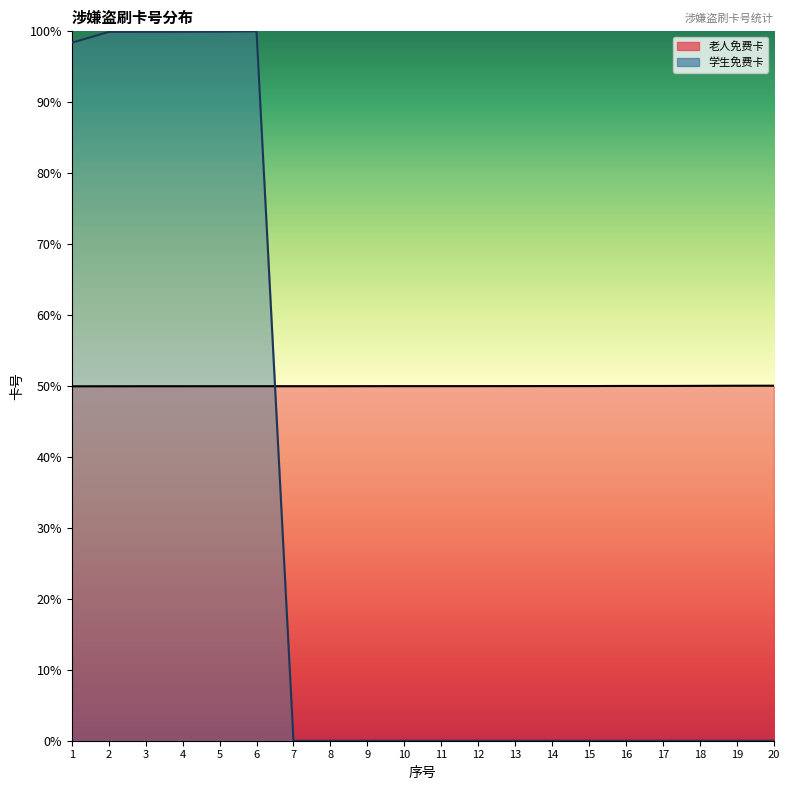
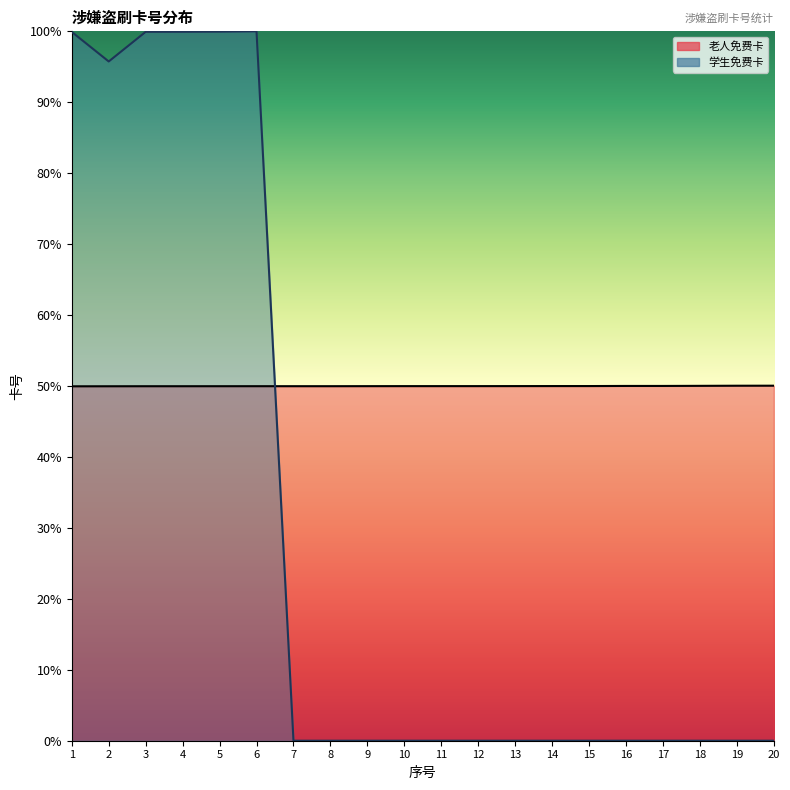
学生免费卡, 1: 98% -> 100%
学生免费卡, 2: 100% -> 96%
